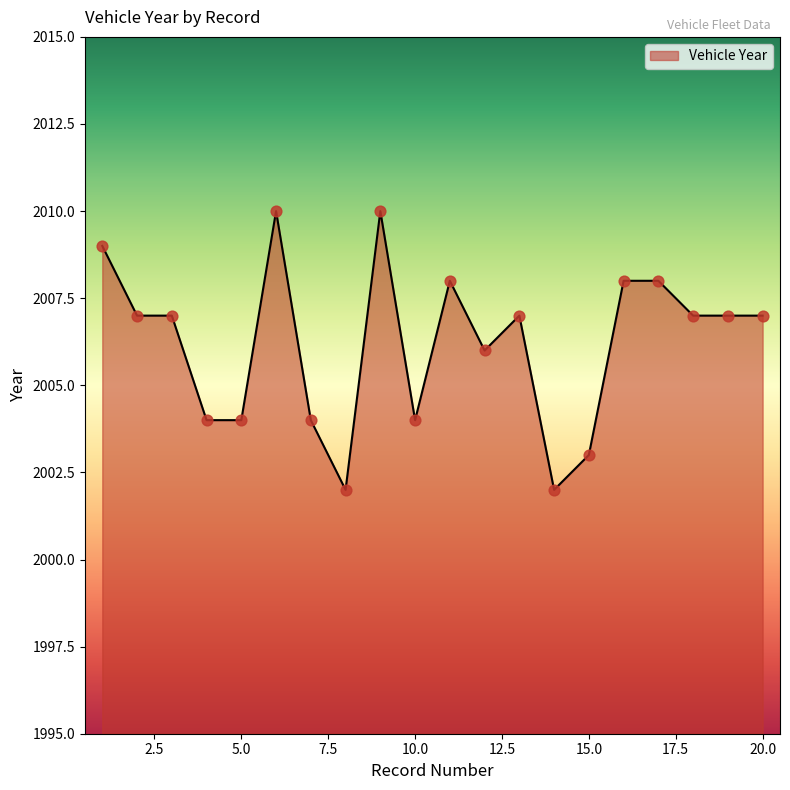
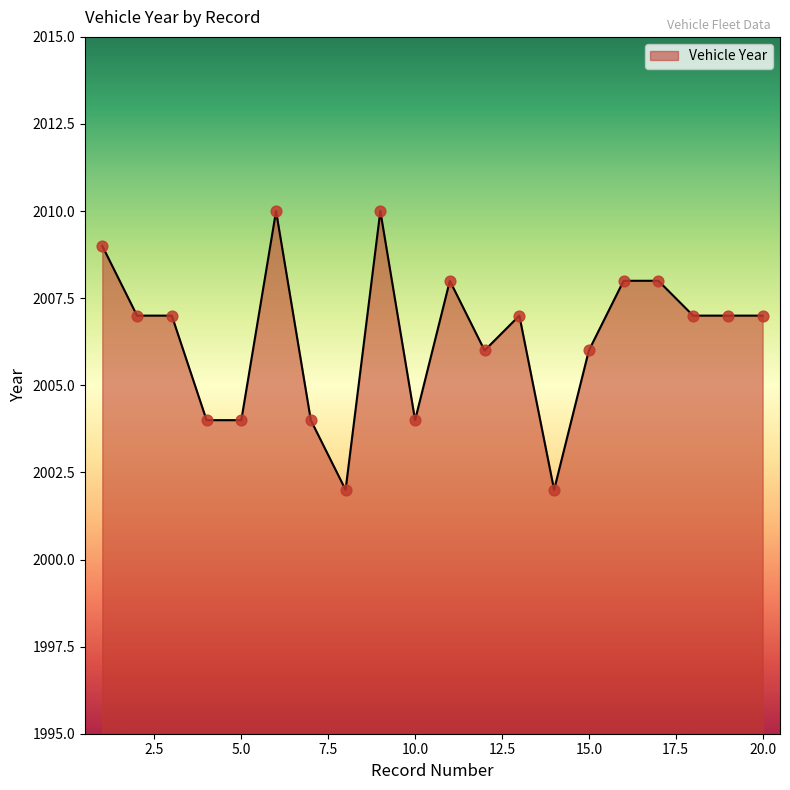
15.0: 2003 -> 2006
